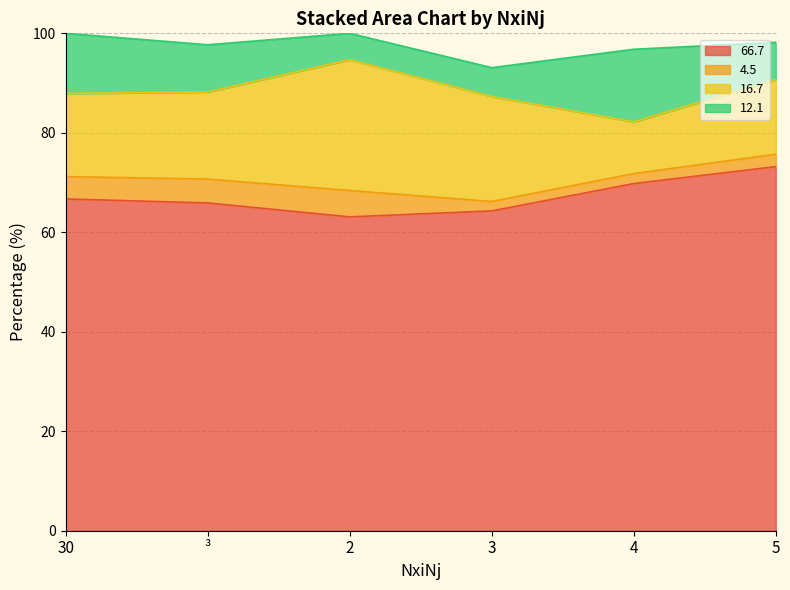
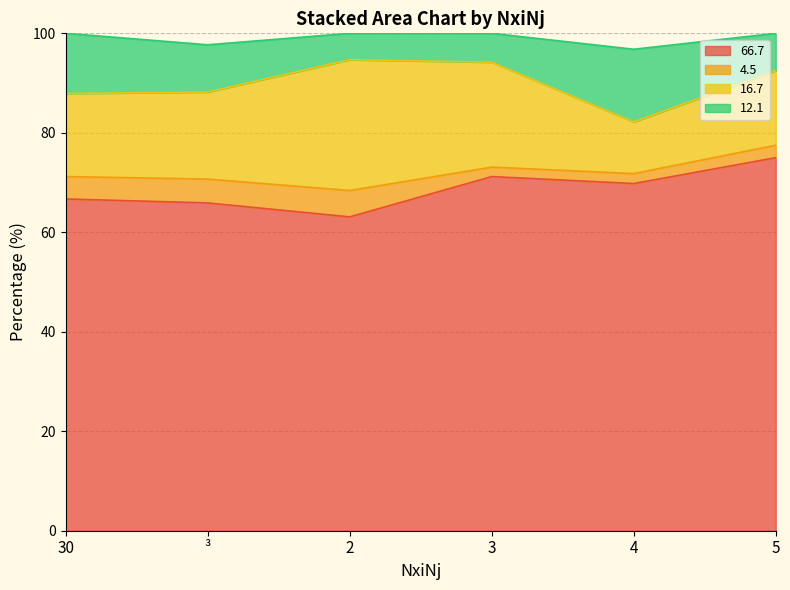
66.7, 3: 64 -> 71
66.7, 5: 73 -> 75
